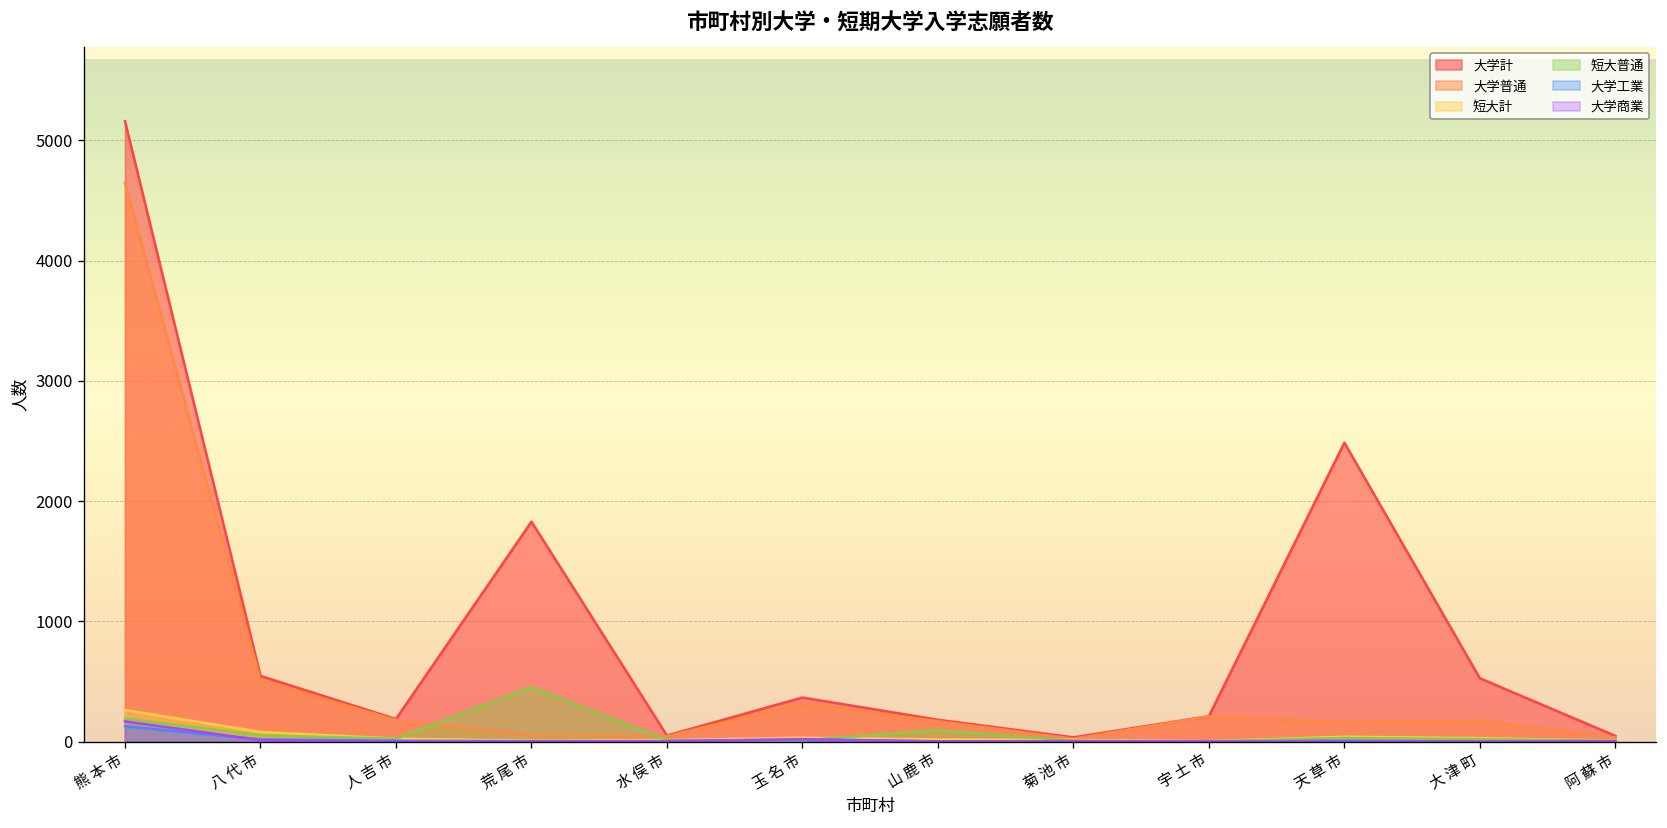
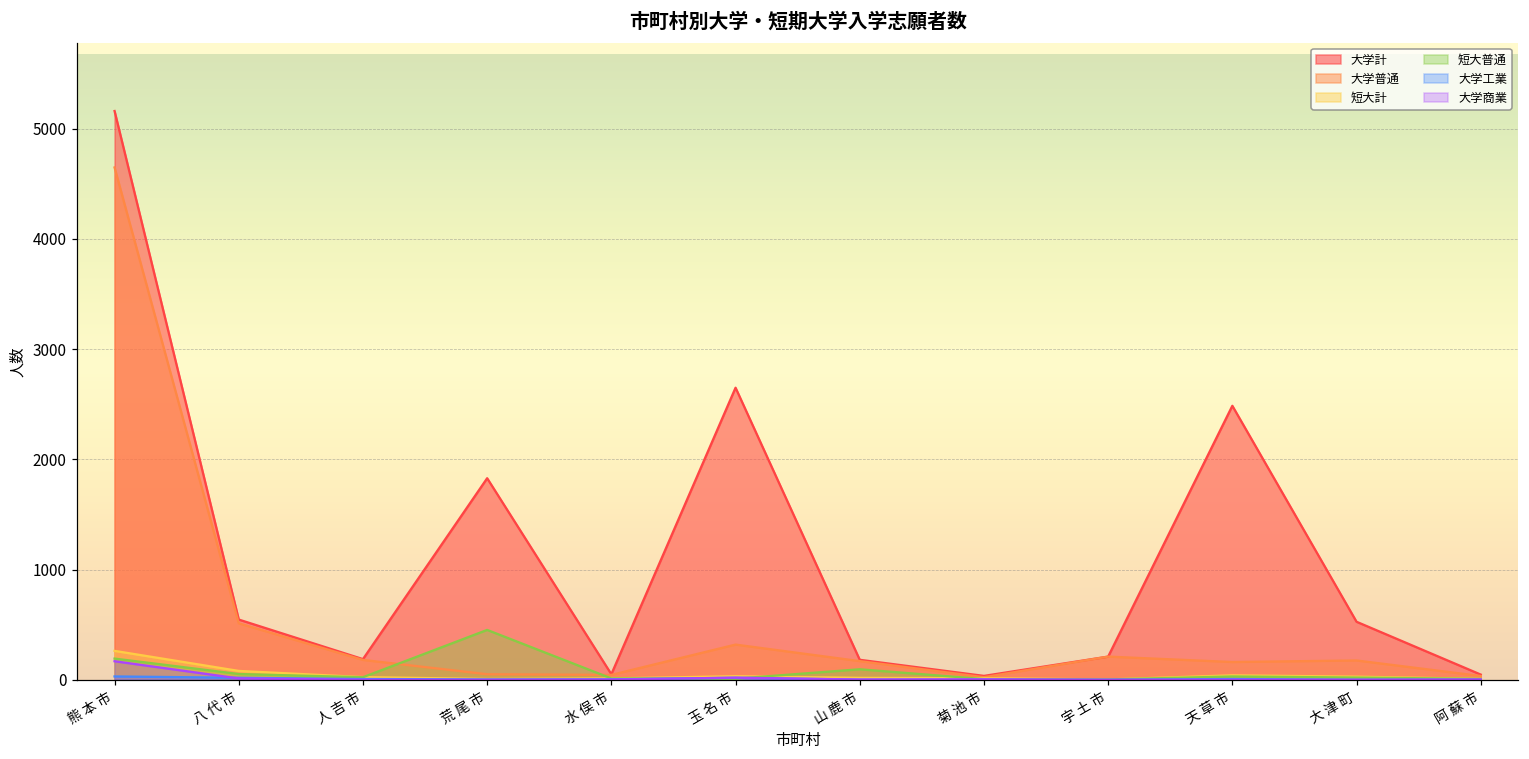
大学工業, 熊 本 市: 130 -> 30
大学計, 玉 名 市: 370 -> 2650
